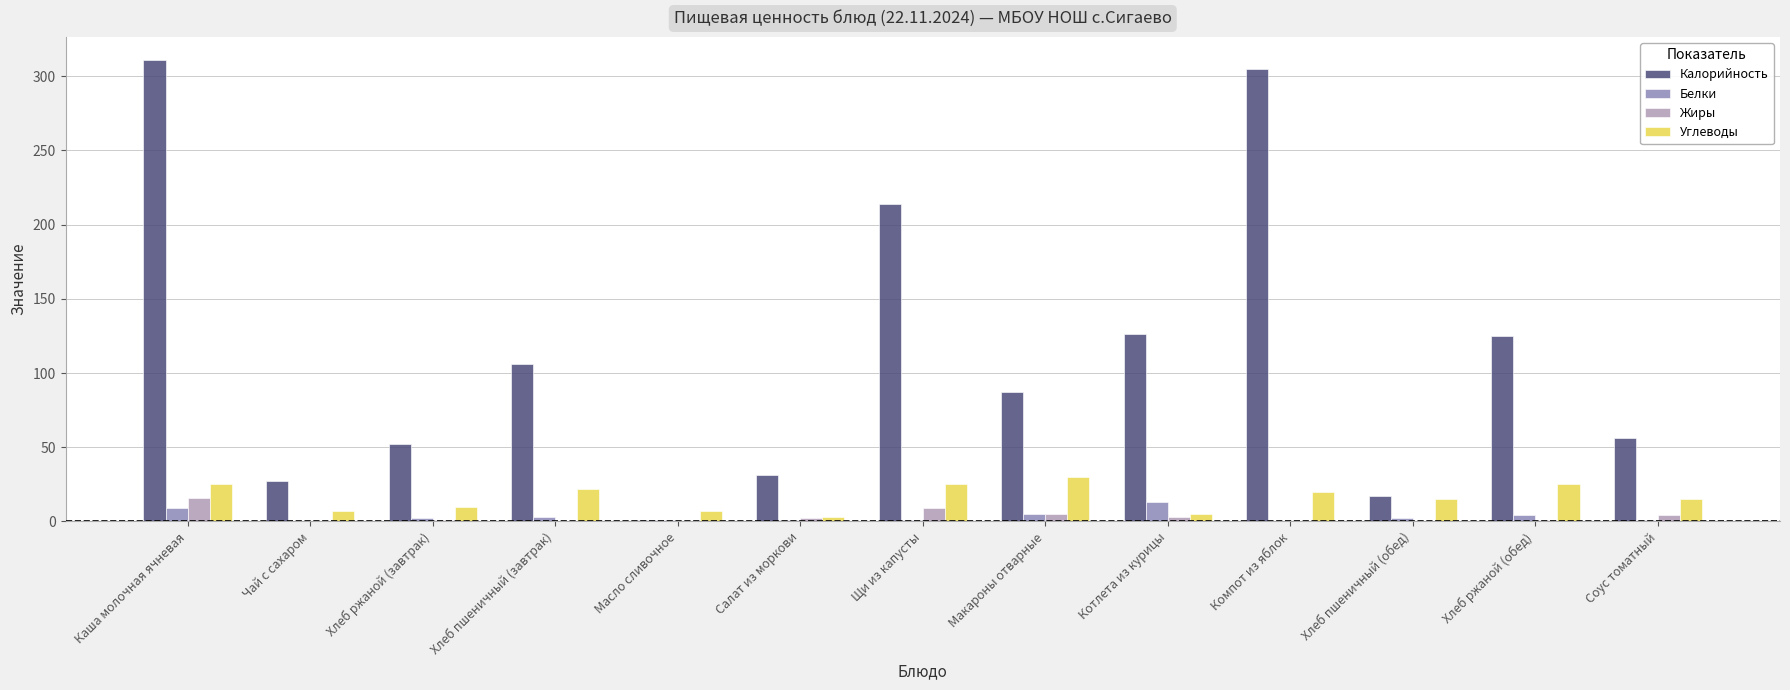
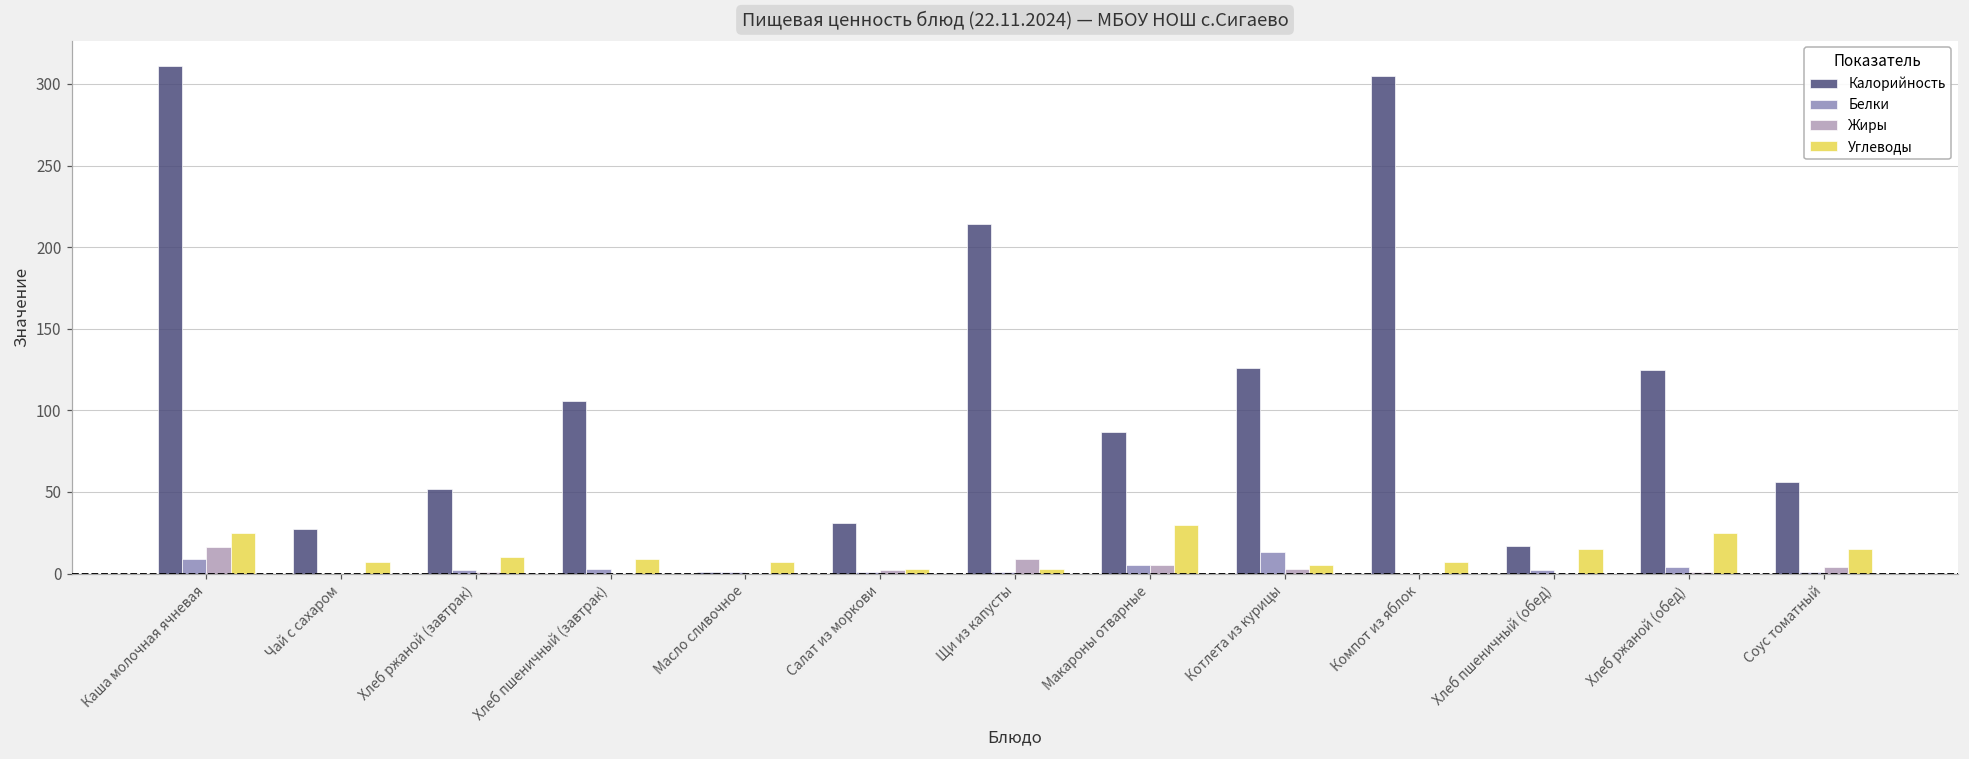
Углеводы, Хлеб пшеничный (завтрак): 22 -> 9
Углеводы, Щи из капусты: 25 -> 3
Углеводы, Компот из яблок: 20 -> 7
